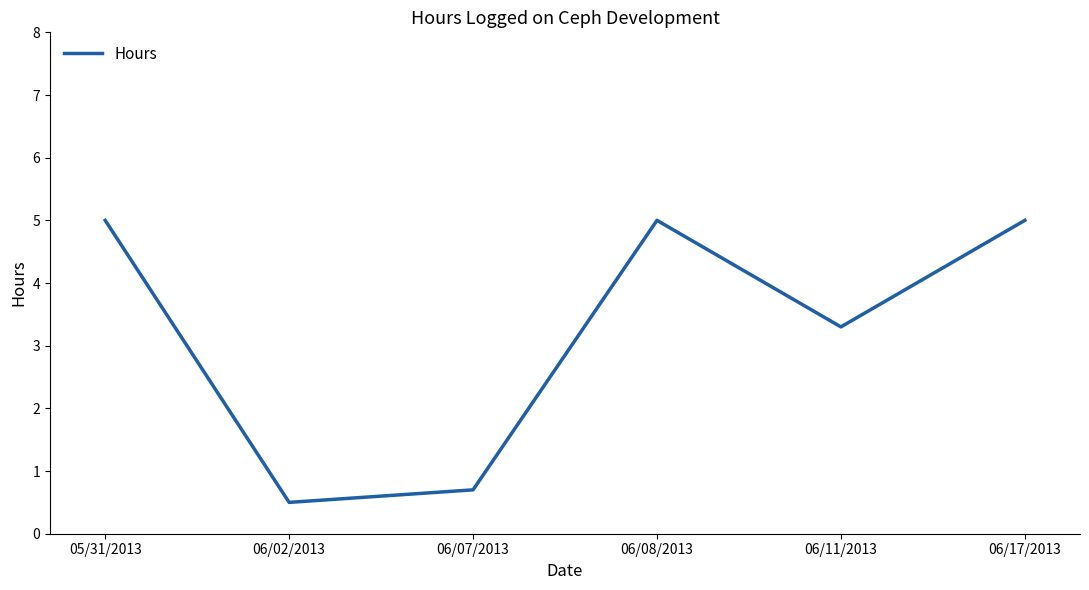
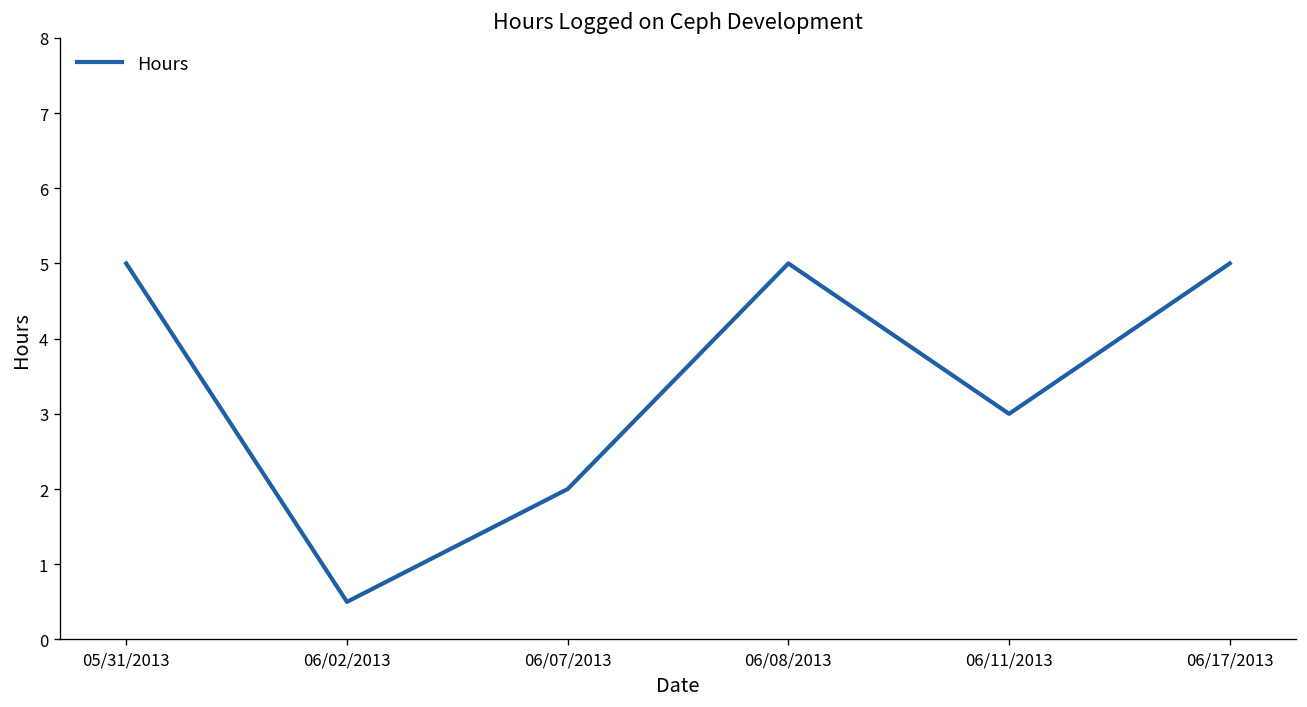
06/07/2013: 0.7 -> 2.0
06/11/2013: 3.3 -> 3.0
